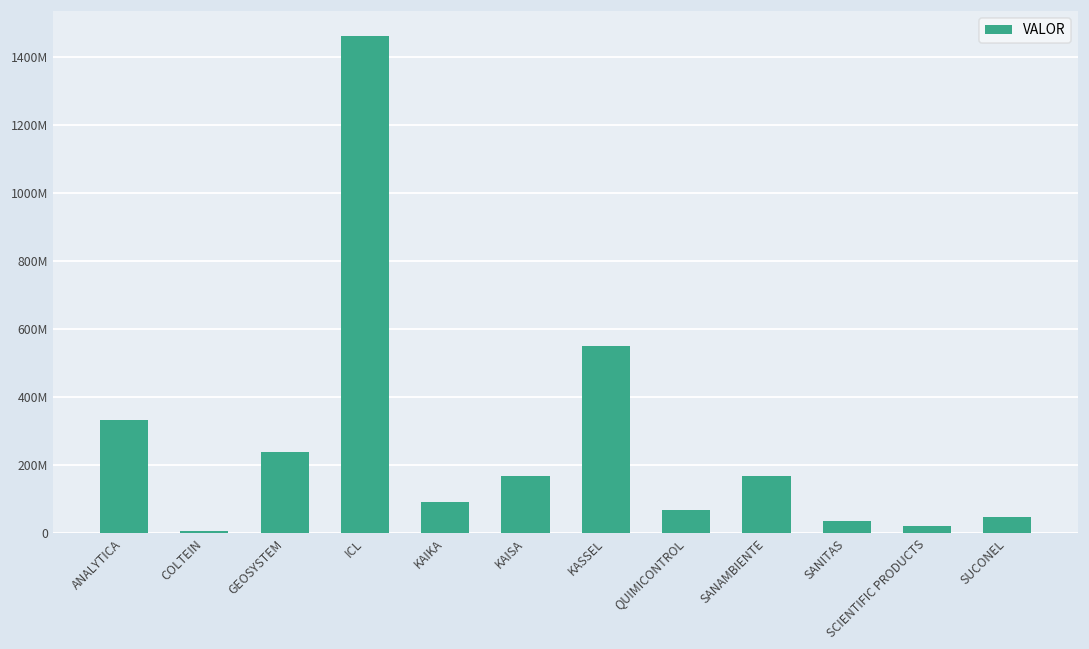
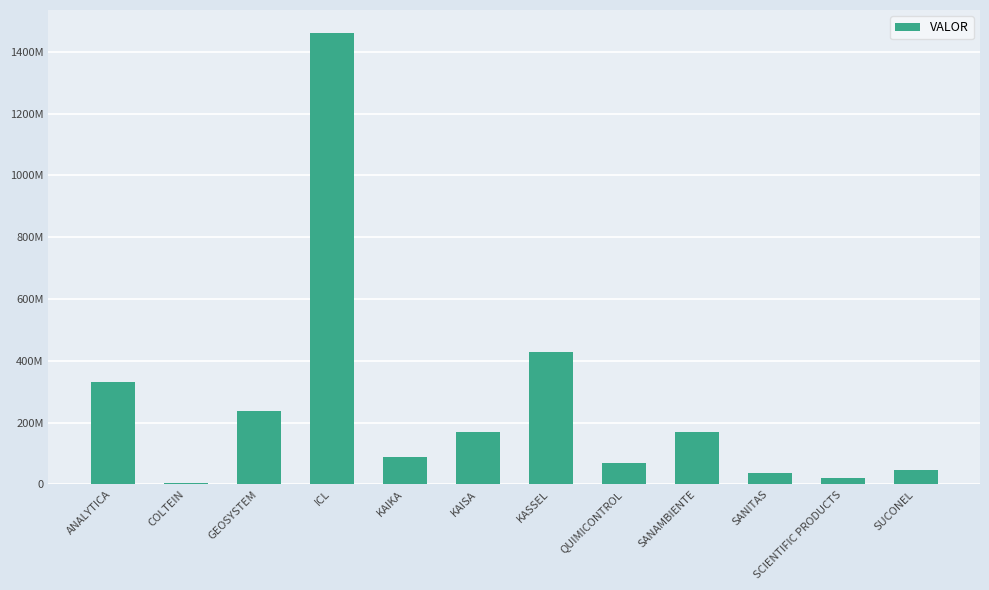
KASSEL: 550000000 -> 430000000
